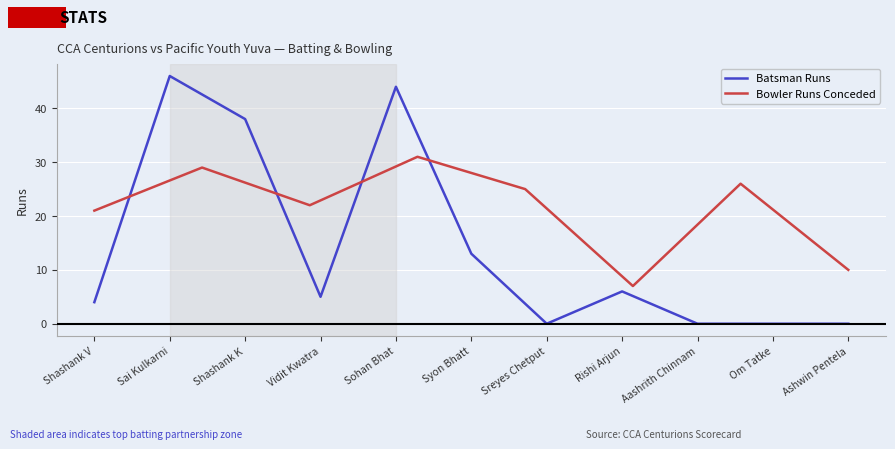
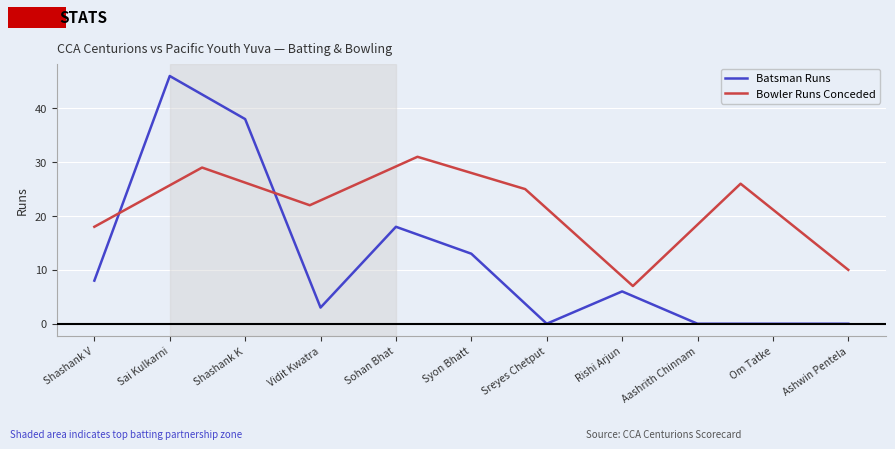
Batsman Runs, Shashank V: 4 -> 8
Bowler Runs Conceded, Shashank V: 21 -> 18
Batsman Runs, Vidit Kwatra: 5 -> 3
Batsman Runs, Sohan Bhat: 44 -> 18
